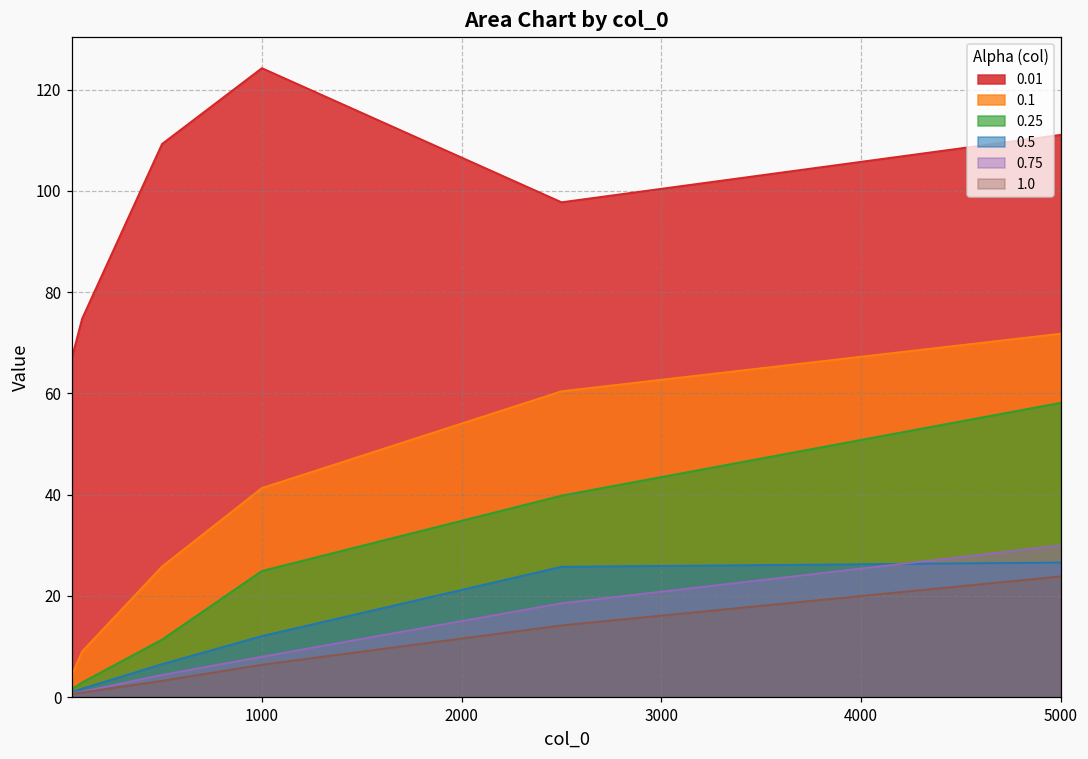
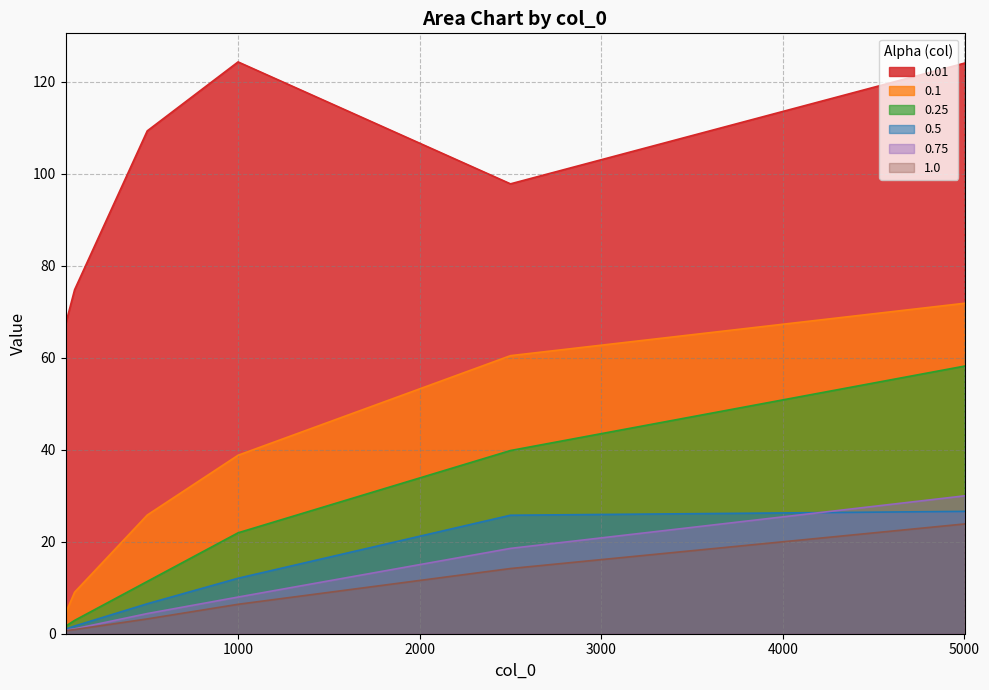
0.1, 1000: 41 -> 39
0.25, 1000: 25 -> 22
0.01, 5000: 111 -> 124
